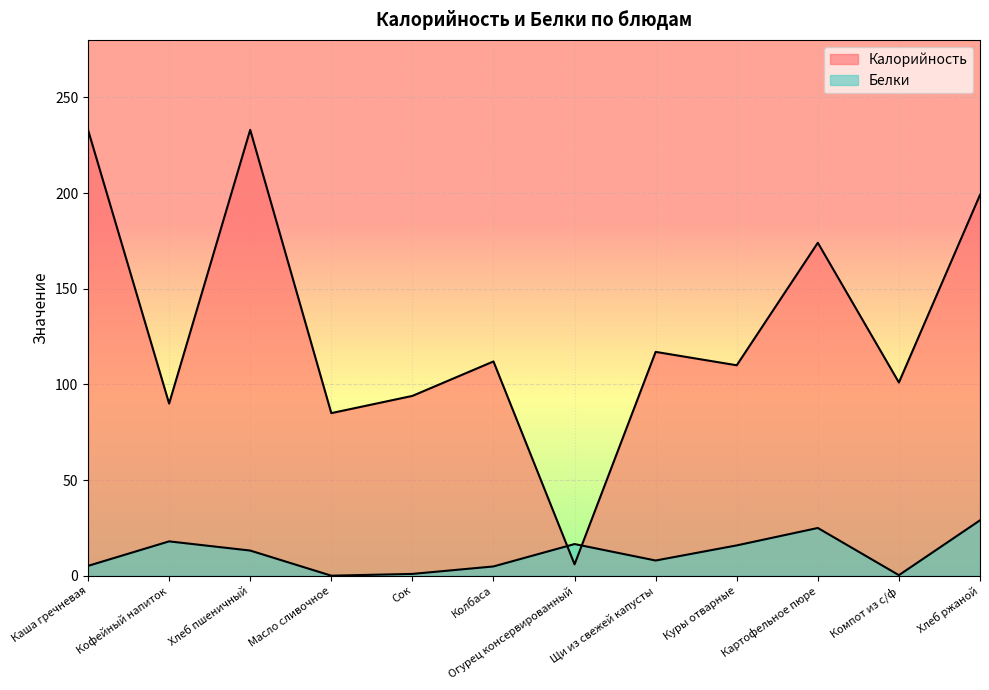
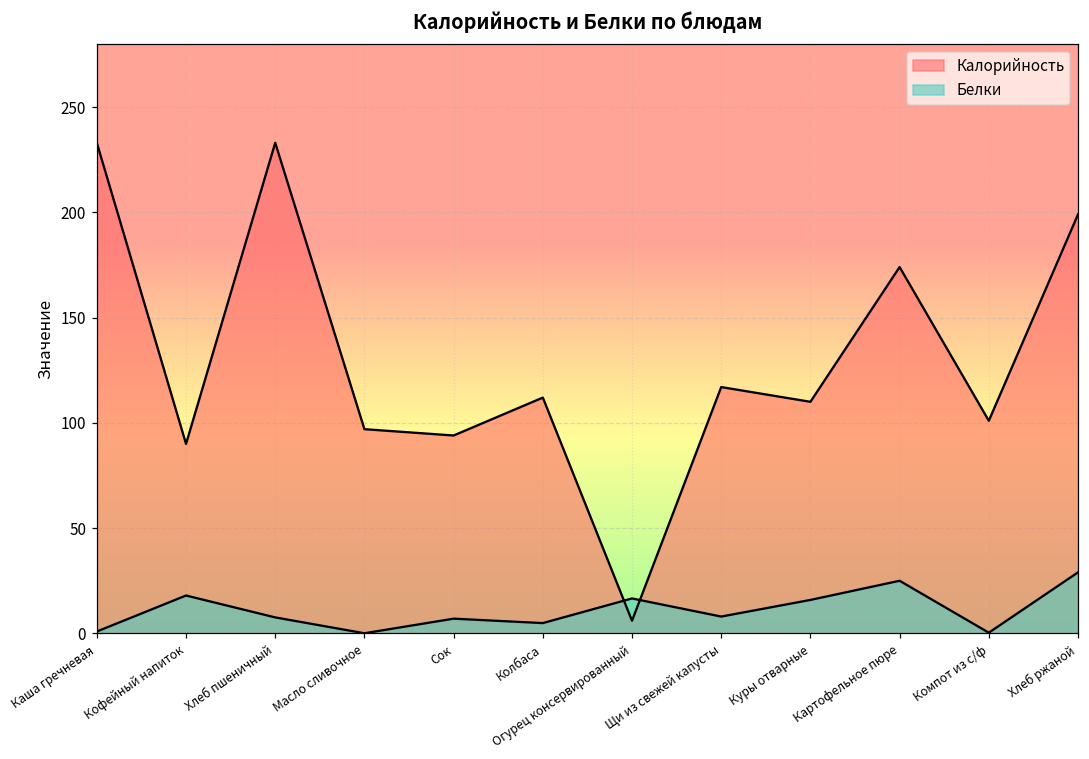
Белки, Каша гречневая: 5 -> 1
Белки, Хлеб пшеничный: 13 -> 8
Калорийность, Масло сливочное: 85 -> 97
Белки, Сок: 1 -> 7
